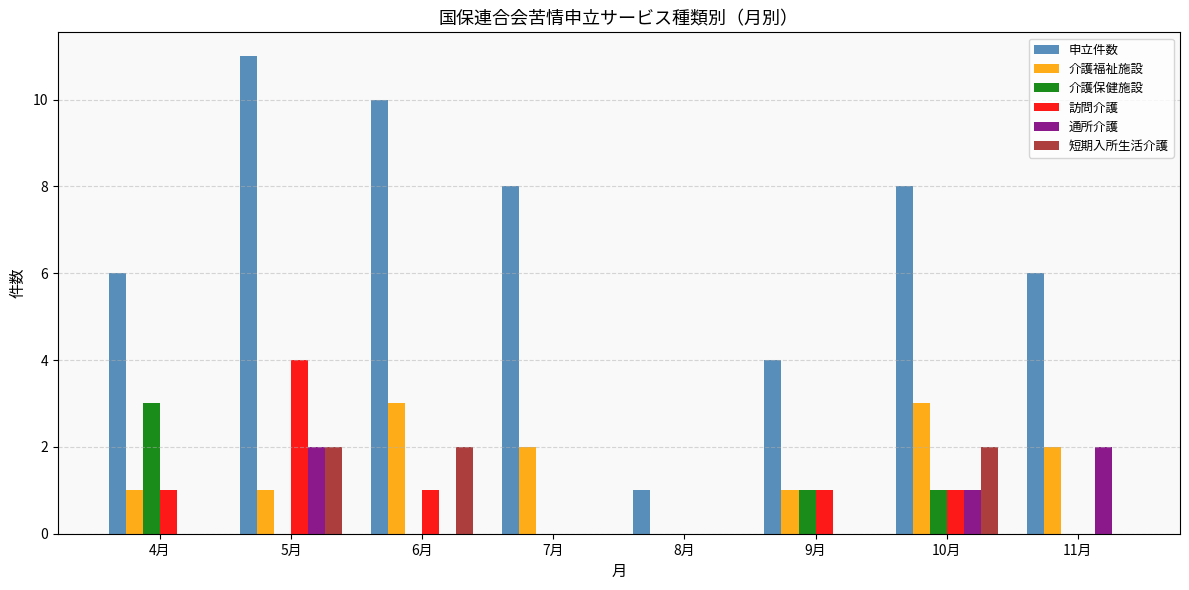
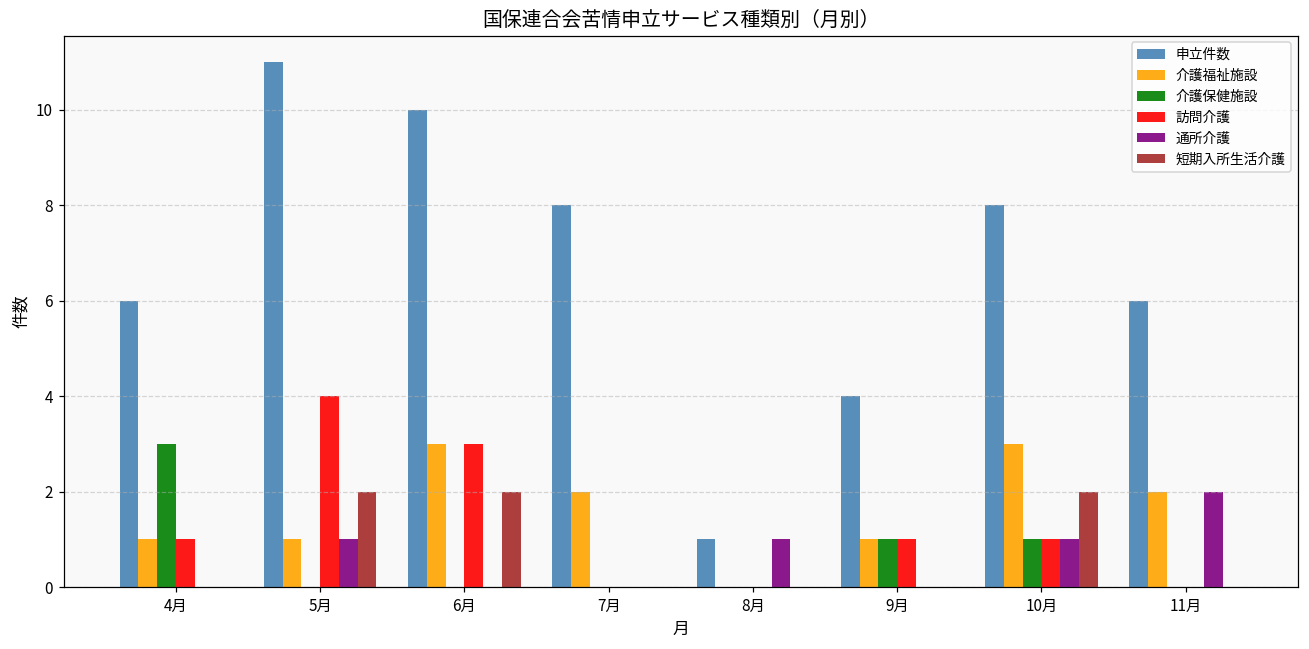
通所介護, 5月: 2 -> 1
訪問介護, 6月: 1 -> 3
通所介護, 8月: 0 -> 1
